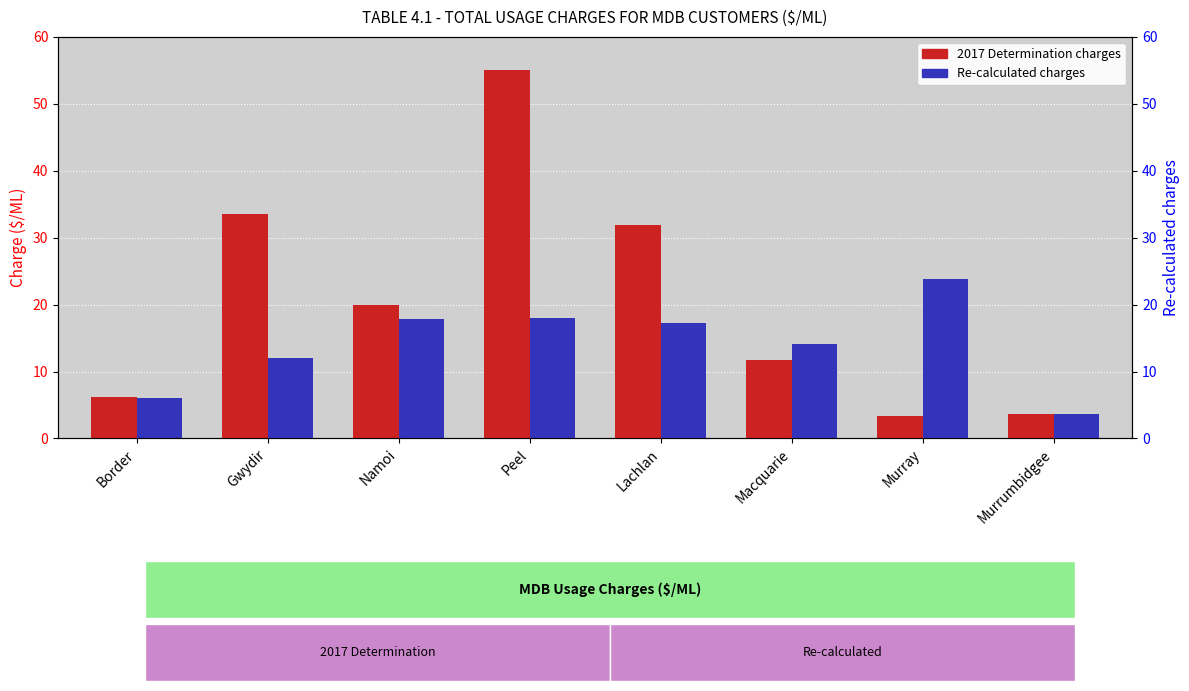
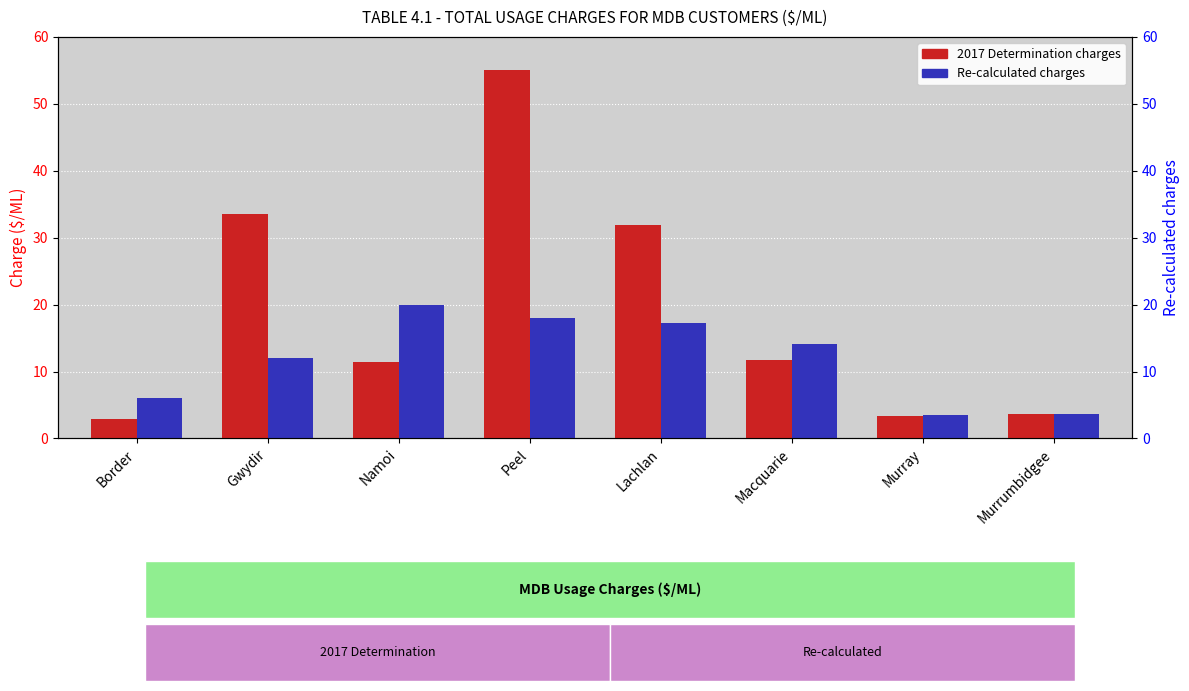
2017 Determination charges, Border: 6 -> 3
2017 Determination charges, Namoi: 20 -> 11
Re-calculated charges, Namoi: 18 -> 20
Re-calculated charges, Murray: 24 -> 3
